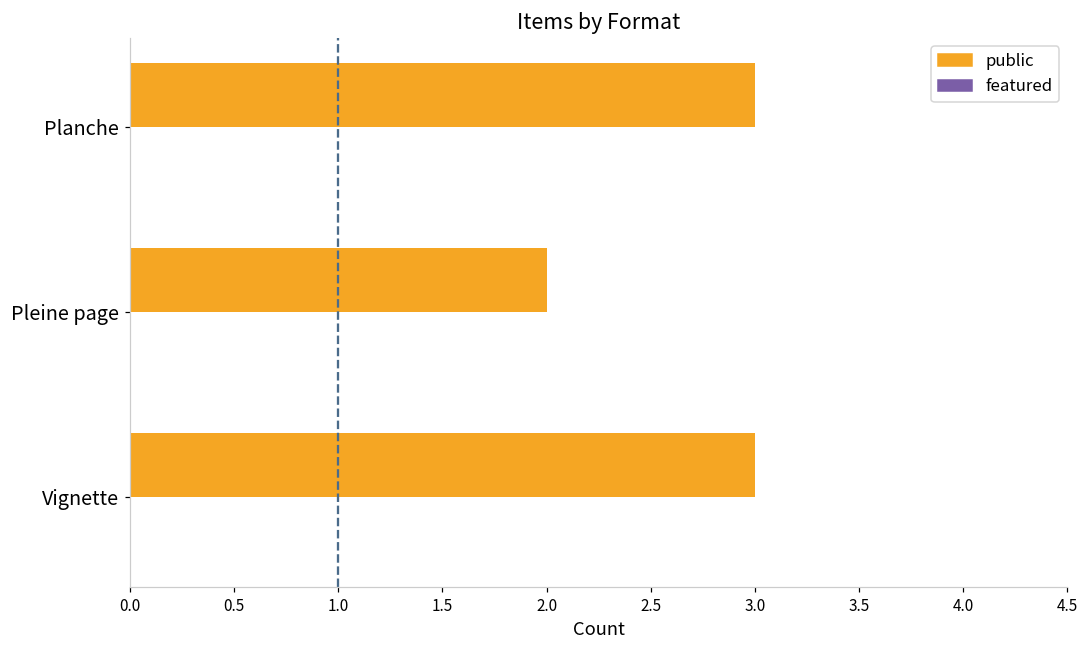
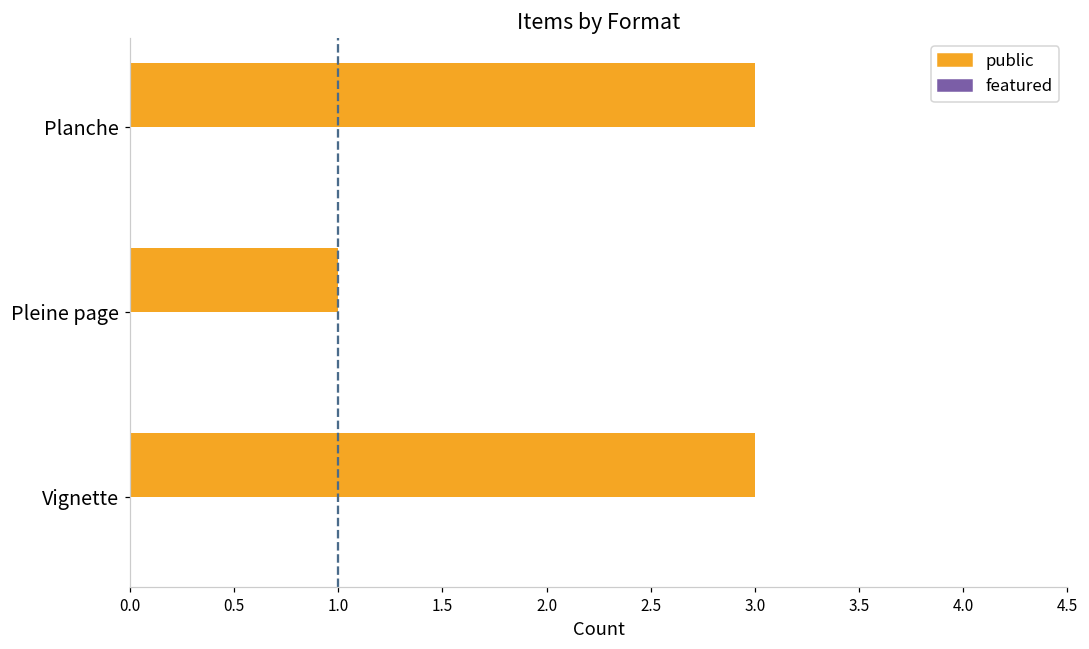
public, Pleine page: 2 -> 1
